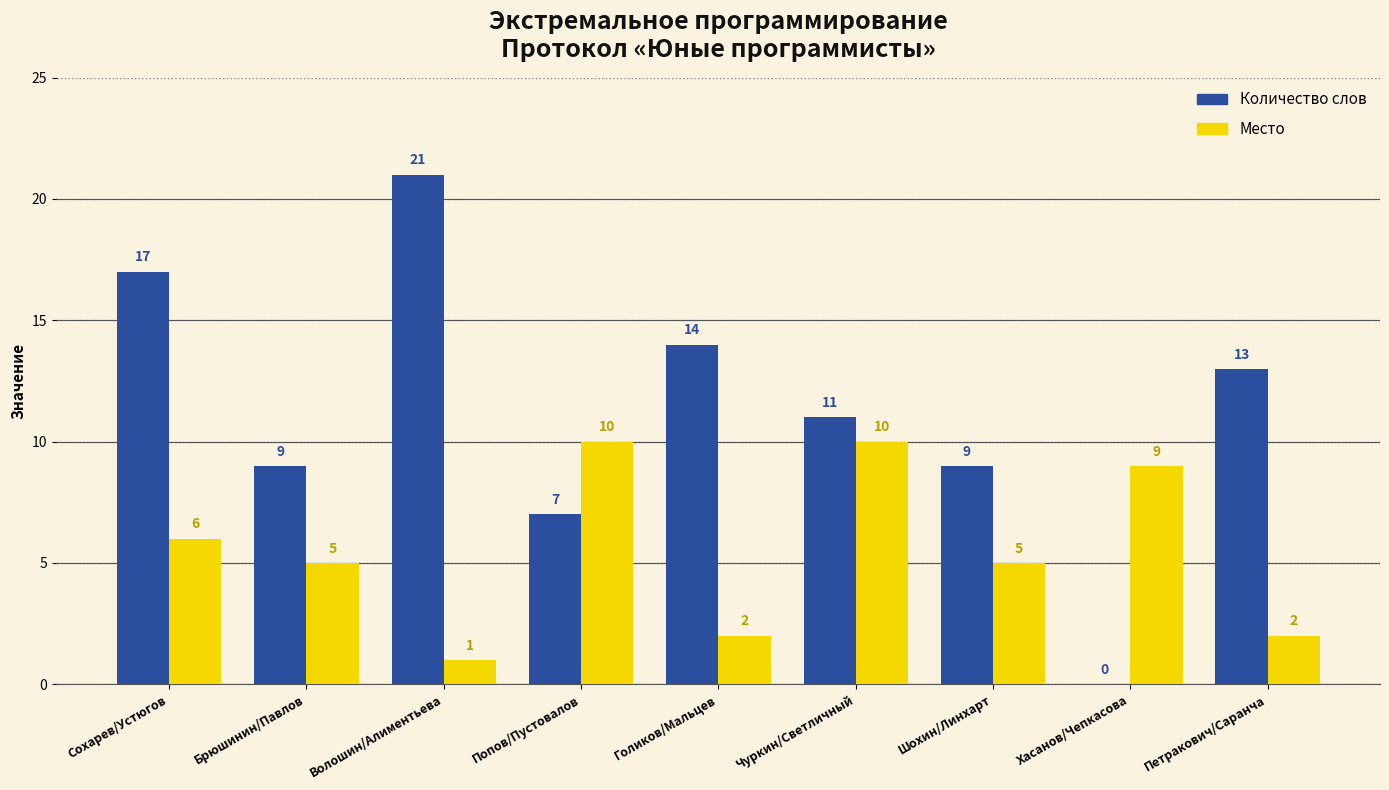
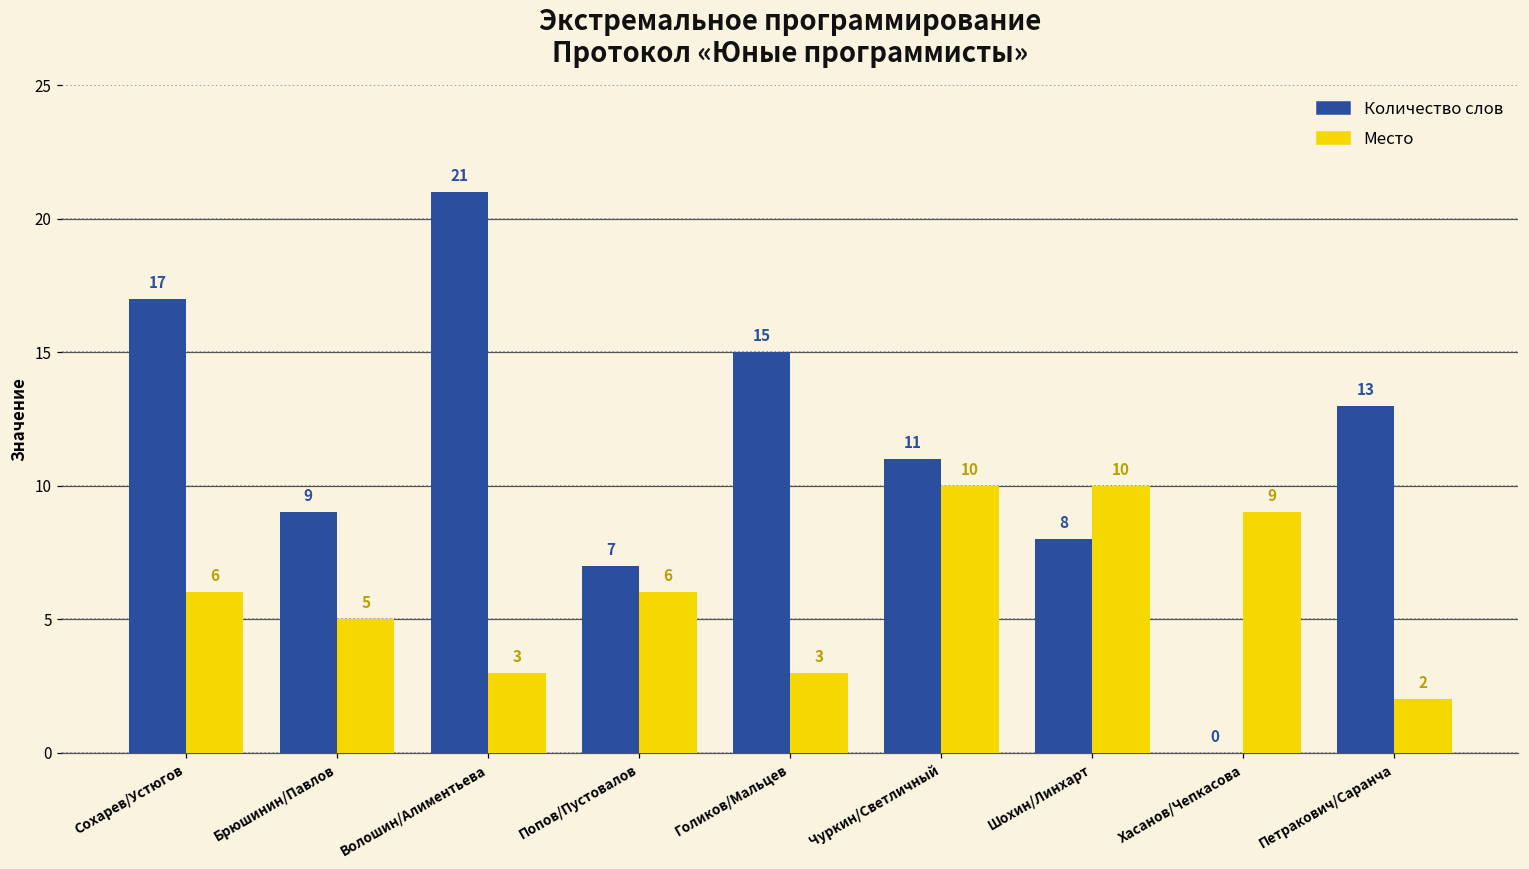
Место, Волошин/Алиментьева: 1 -> 3
Место, Попов/Пустовалов: 10 -> 6
Количество слов, Голиков/Мальцев: 14 -> 15
Место, Голиков/Мальцев: 2 -> 3
Количество слов, Шохин/Линхарт: 9 -> 8
Место, Шохин/Линхарт: 5 -> 10
